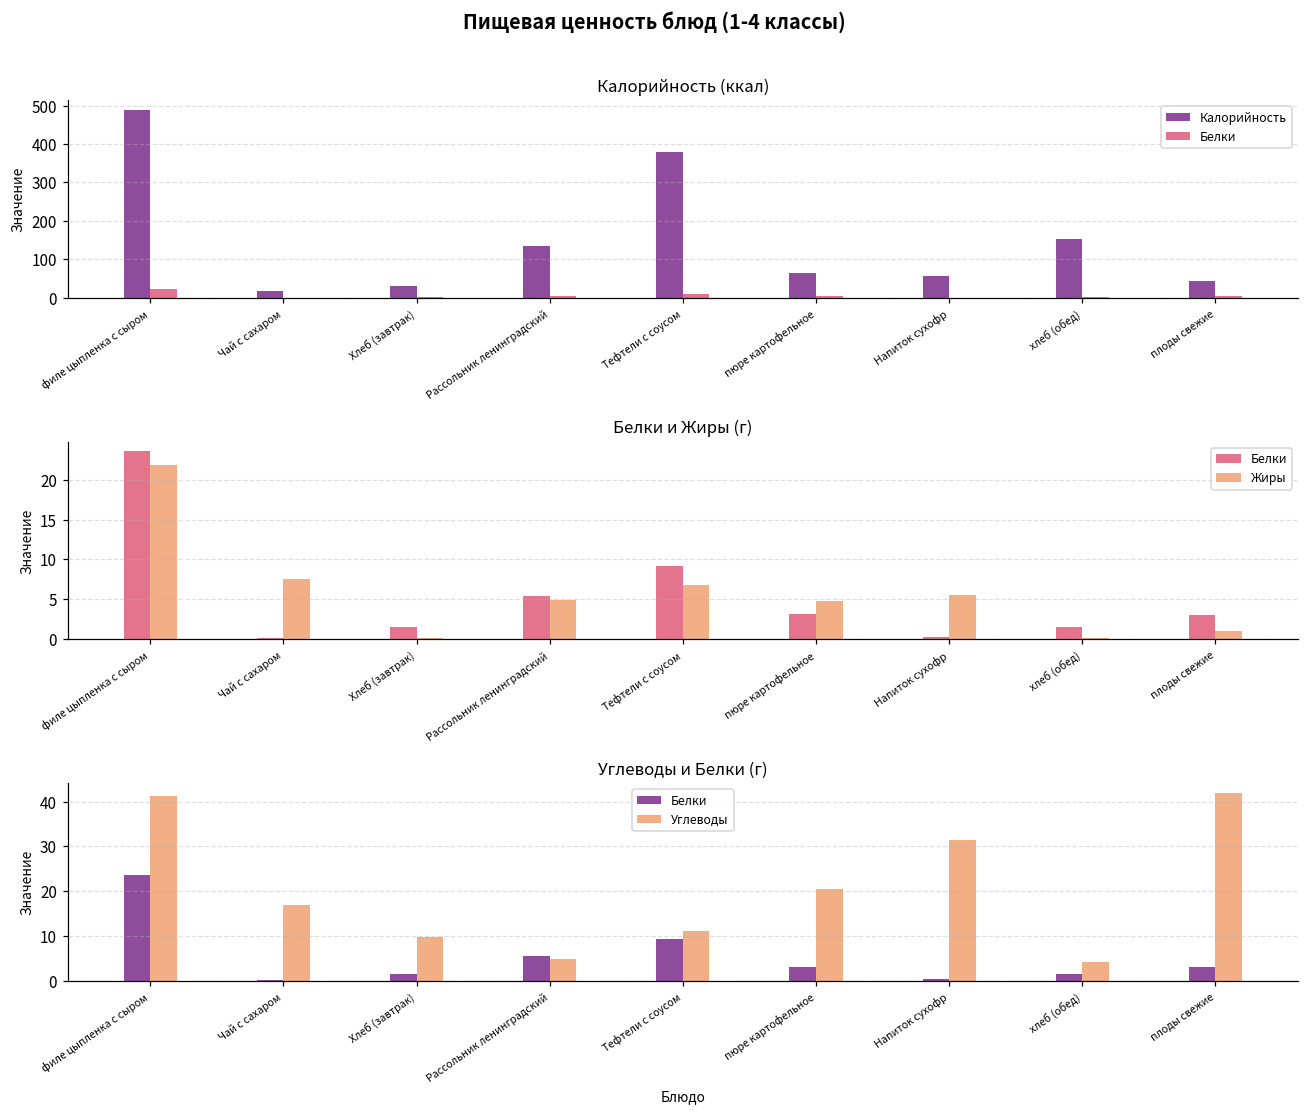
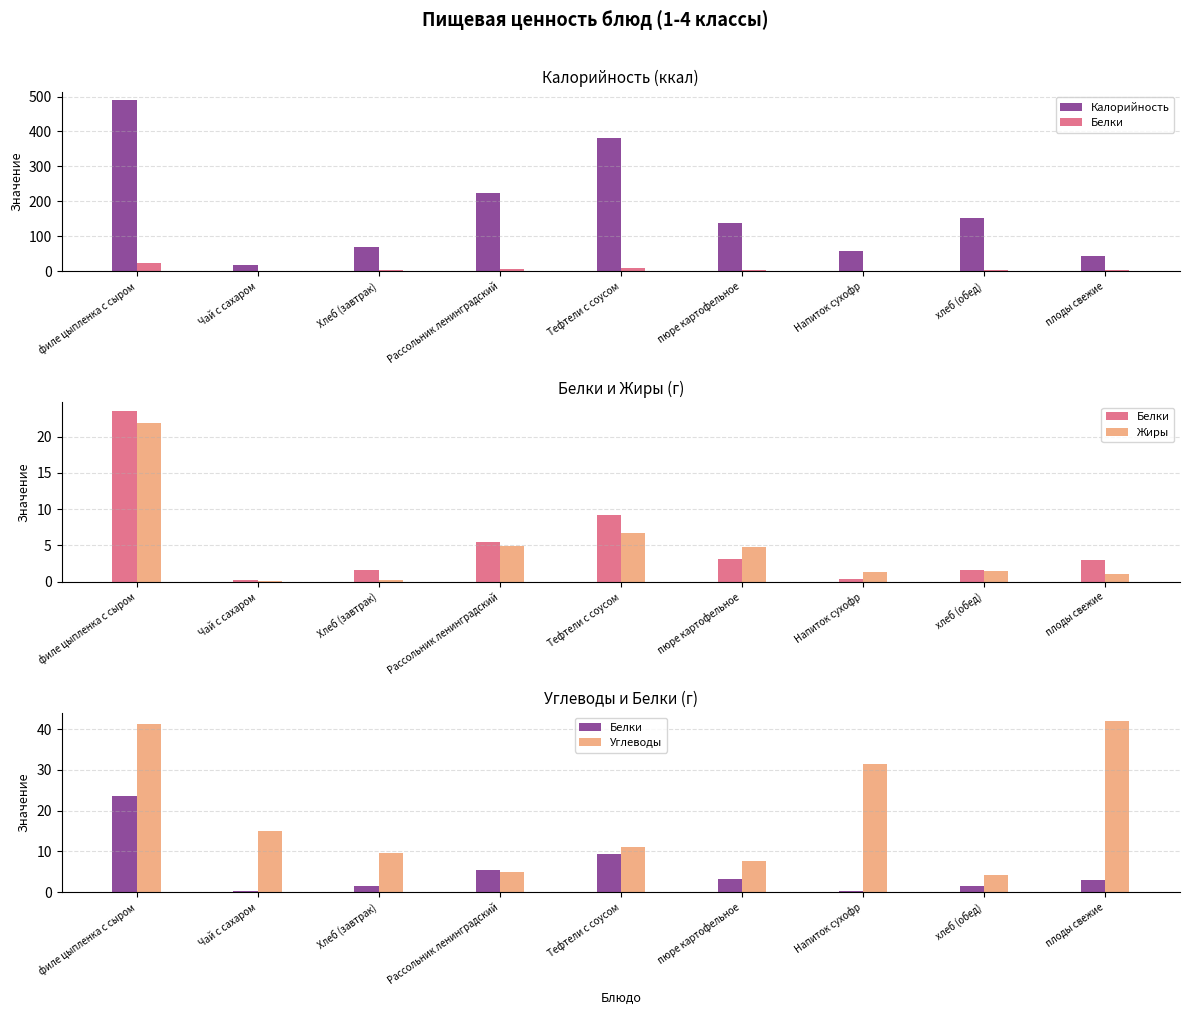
Калорийность (ккал), Калорийность, Хлеб (завтрак): 30 -> 70
Калорийность (ккал), Калорийность, Рассольник ленинградский: 140 -> 220
Калорийность (ккал), Калорийность, пюре картофельное: 60 -> 140
Белки и Жиры (г), Жиры, Чай с сахаром: 8 -> 0
Белки и Жиры (г), Жиры, Напиток сухофр: 6 -> 1
Белки и Жиры (г), Жиры, хлеб (обед): 0 -> 1
Углеводы и Белки (г), Углеводы, Чай с сахаром: 17 -> 15
Углеводы и Белки (г), Углеводы, пюре картофельное: 20 -> 8
